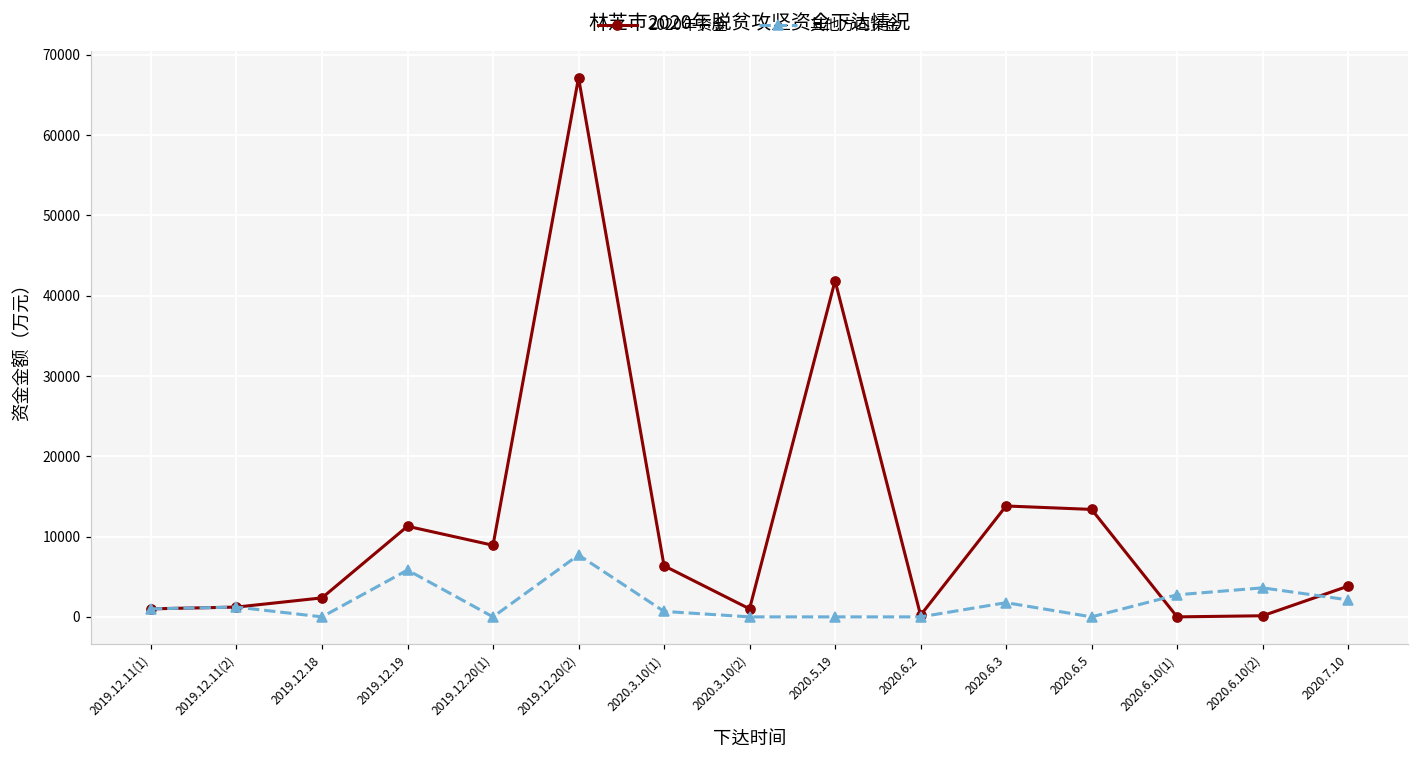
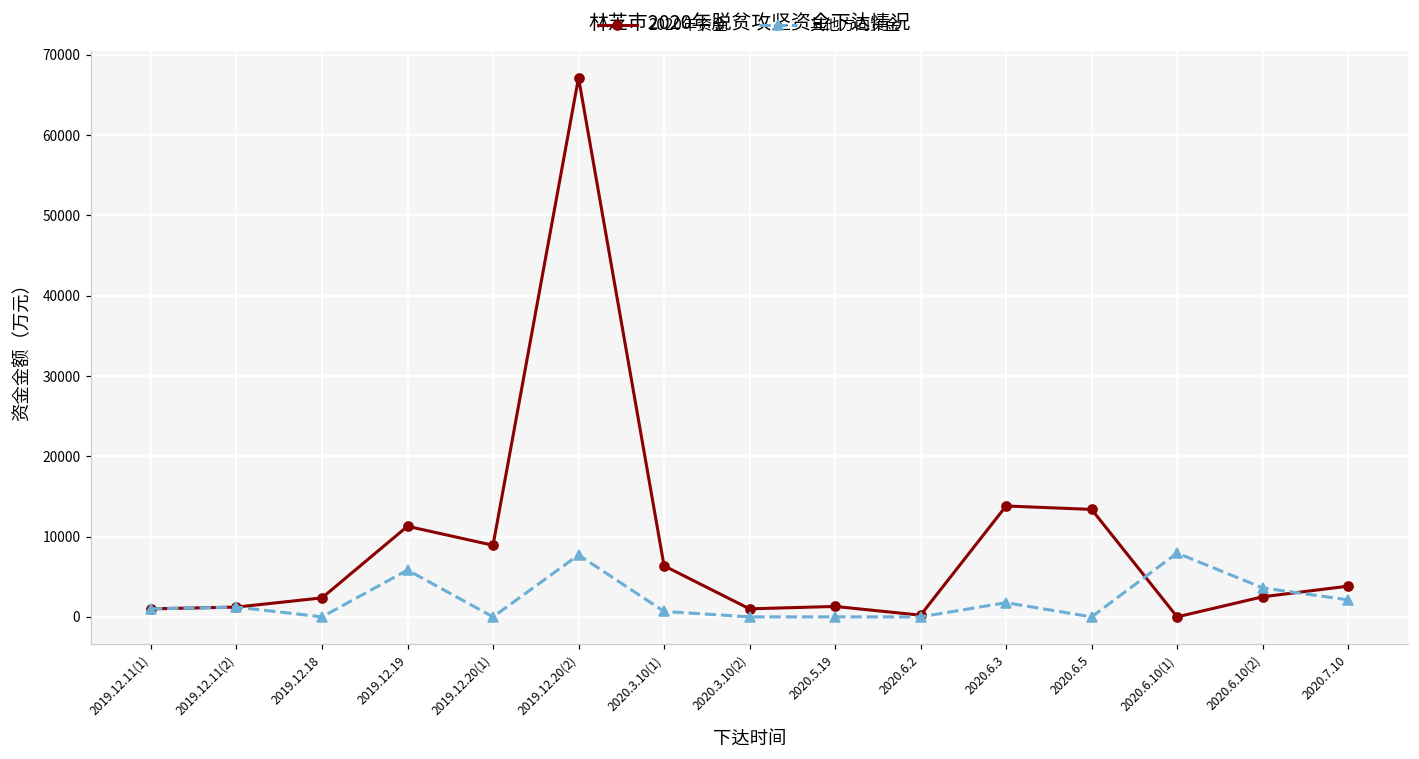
2020年资金, 2020.5.19: 42000 -> 1000
其他方向资金, 2020.6.10(1): 3000 -> 8000
2020年资金, 2020.6.10(2): 0 -> 3000
